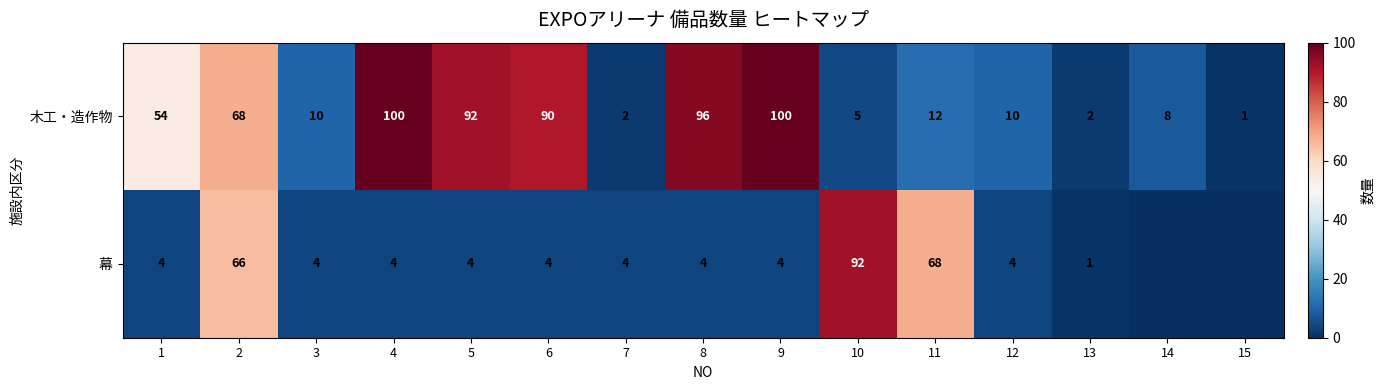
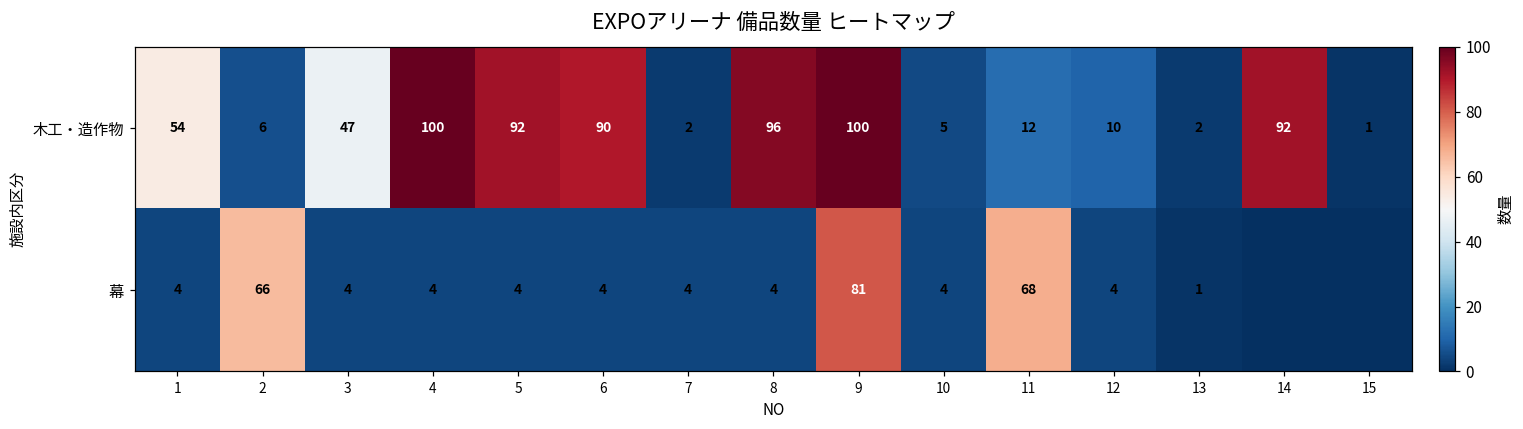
木工・造作物, 2: 68 -> 6
木工・造作物, 3: 10 -> 47
木工・造作物, 14: 8 -> 92
幕, 9: 4 -> 81
幕, 10: 92 -> 4
